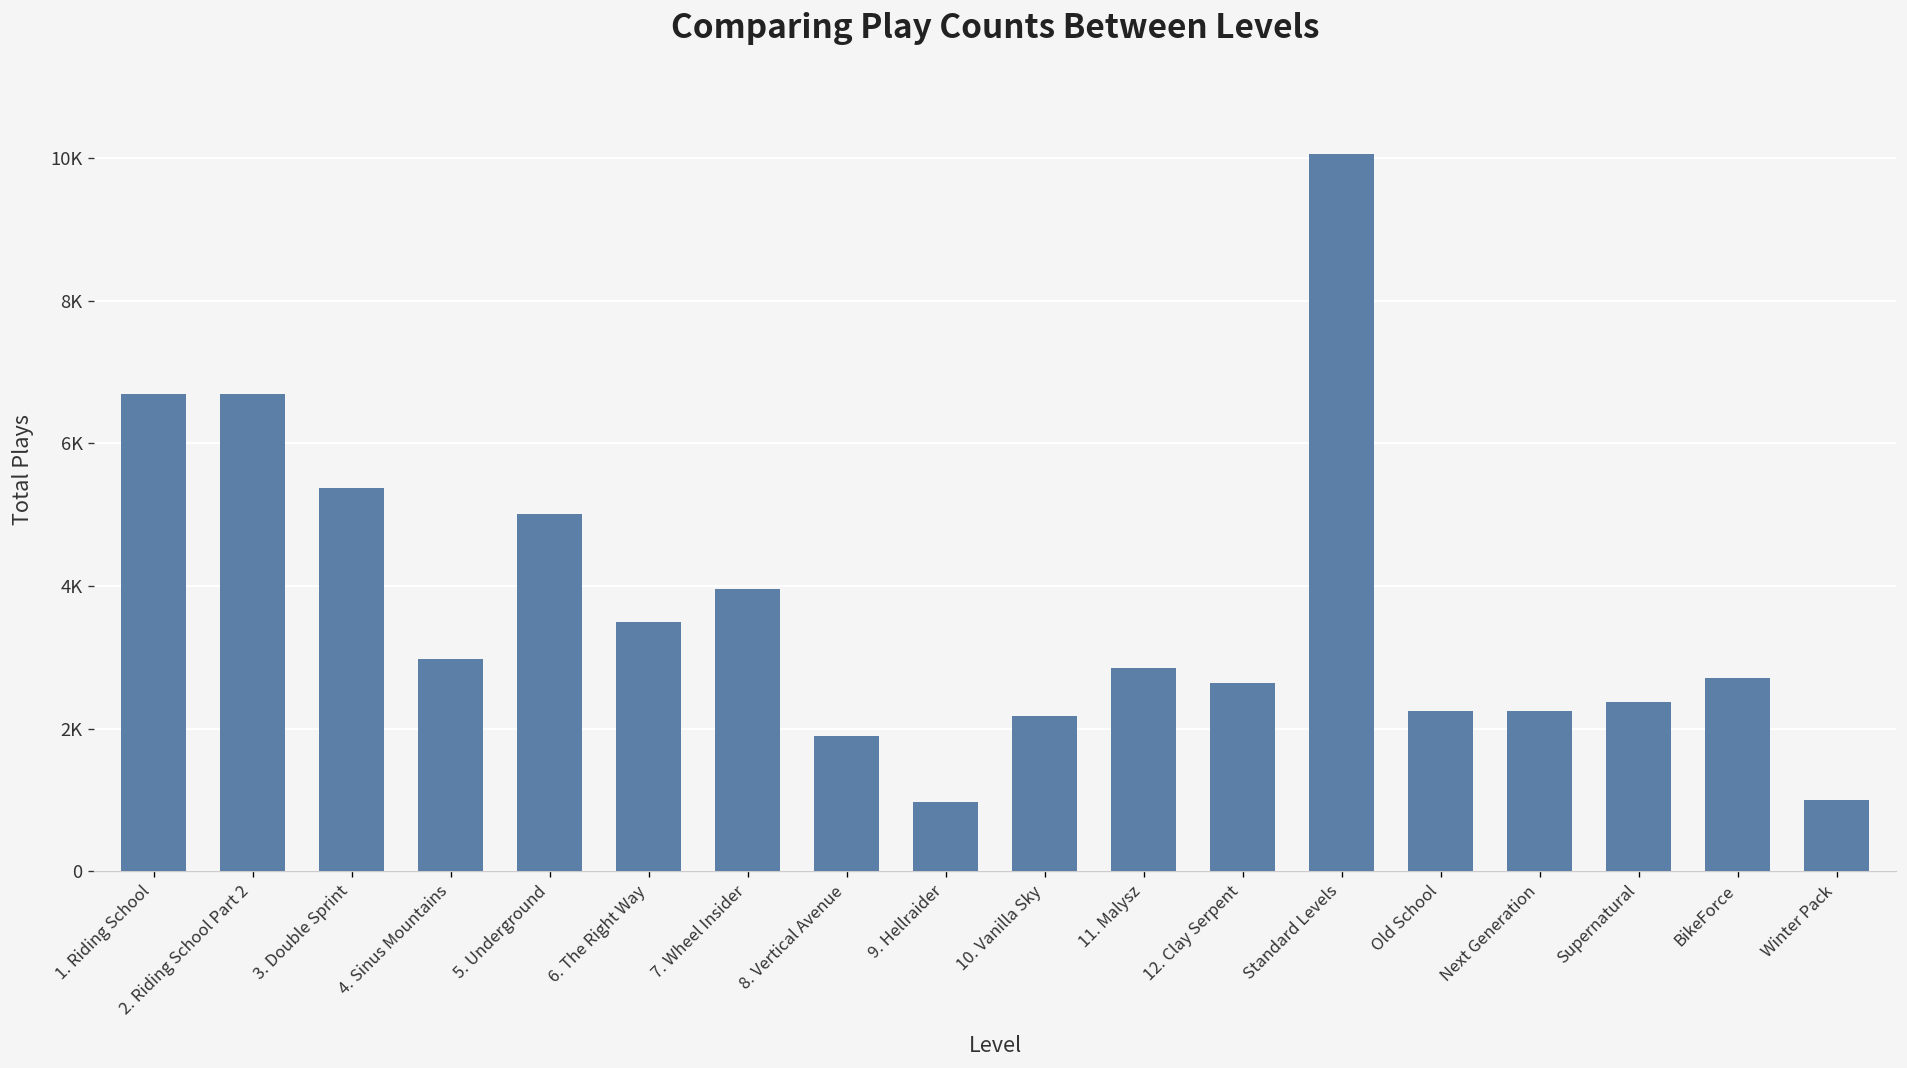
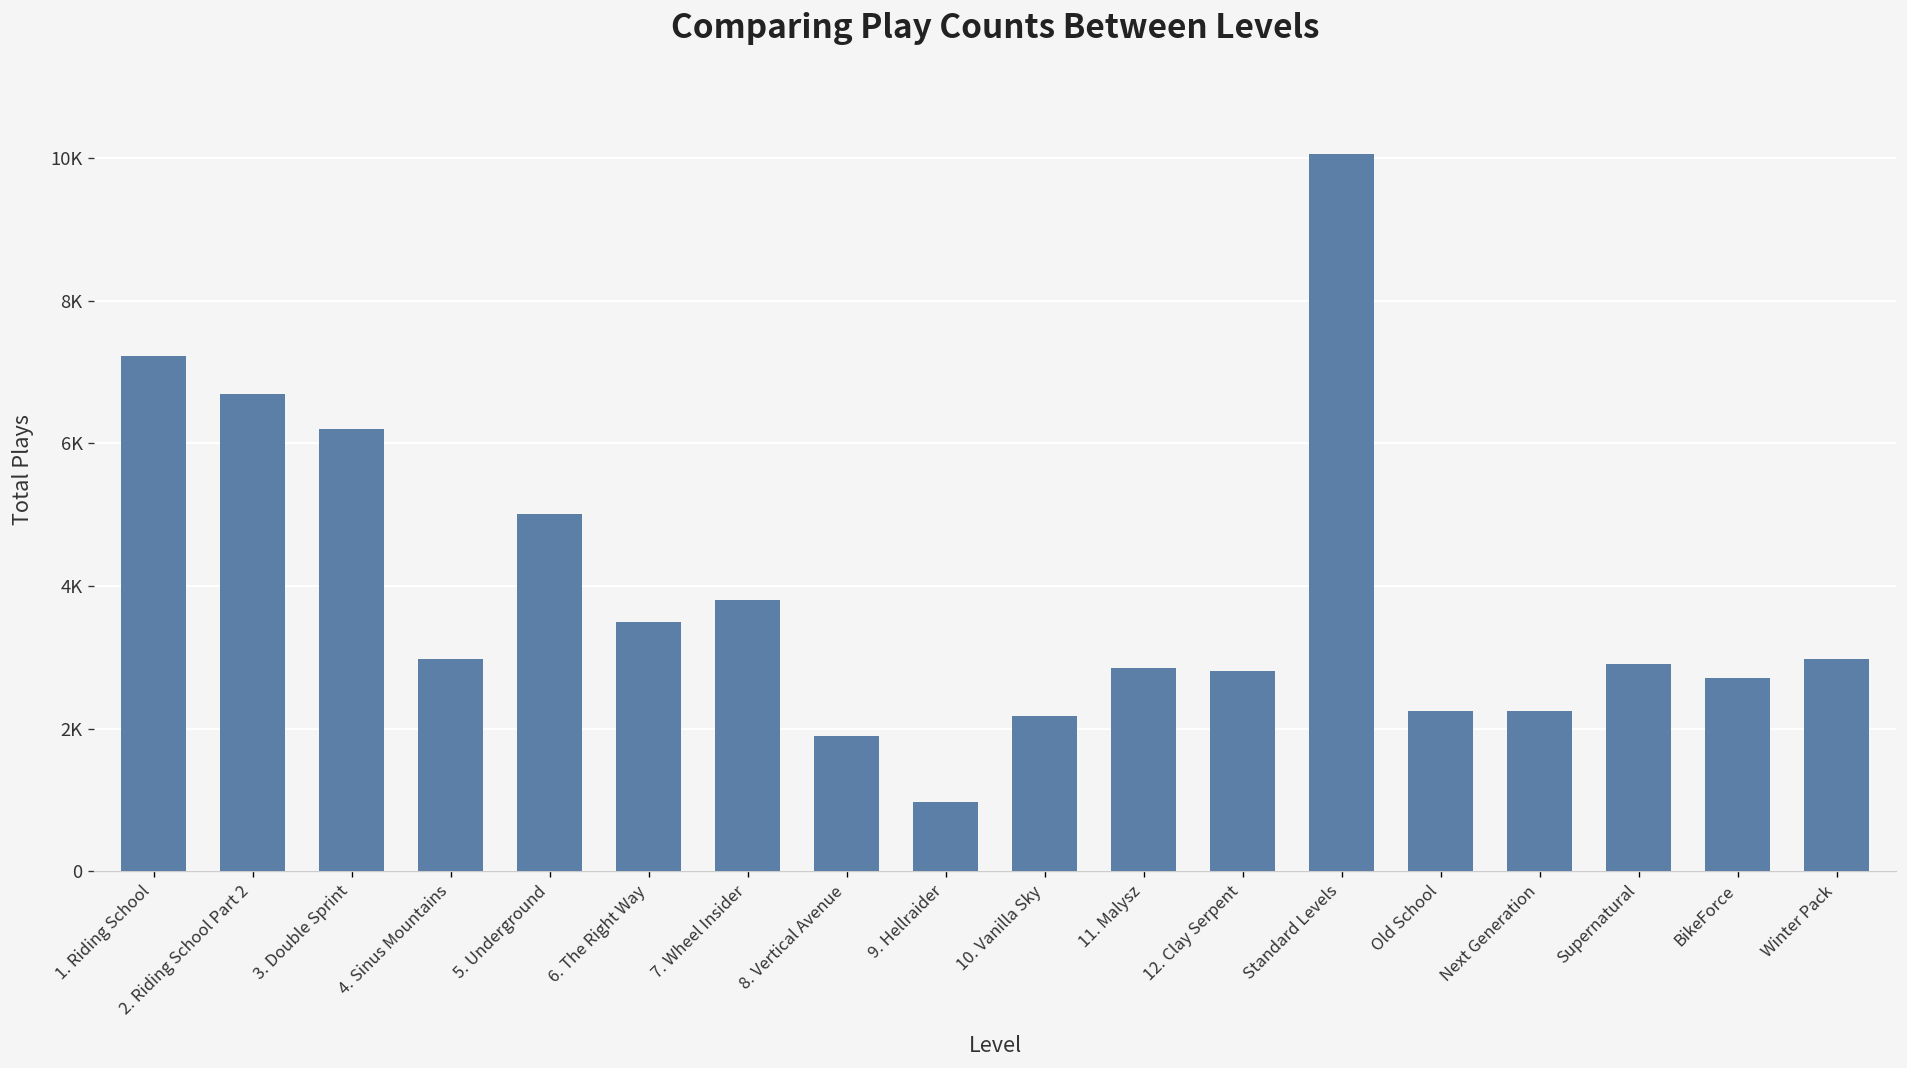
1. Riding School: 6700 -> 7200
3. Double Sprint: 5400 -> 6200
7. Wheel Insider: 4000 -> 3800
12. Clay Serpent: 2600 -> 2800
Supernatural: 2400 -> 2900
Winter Pack: 1000 -> 3000
